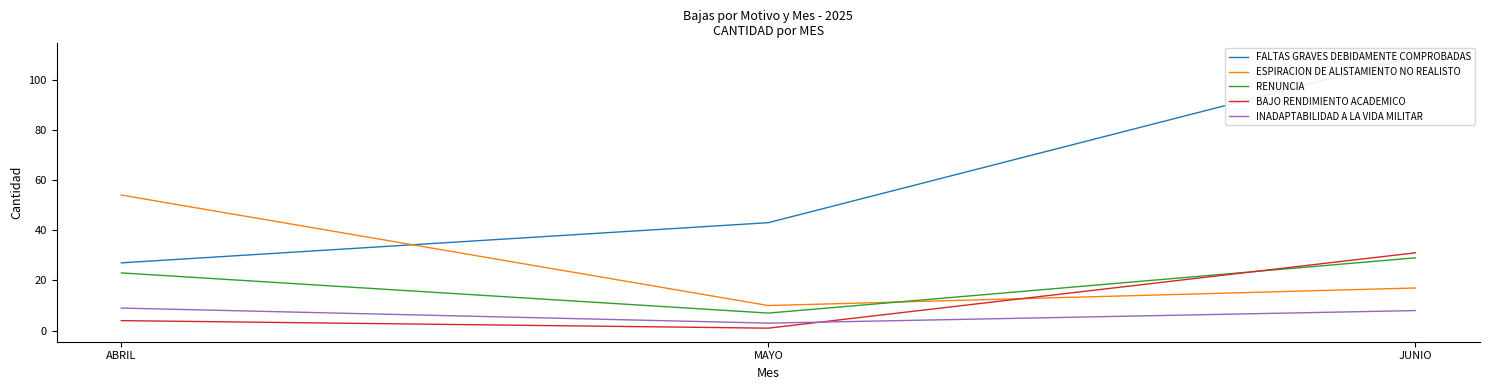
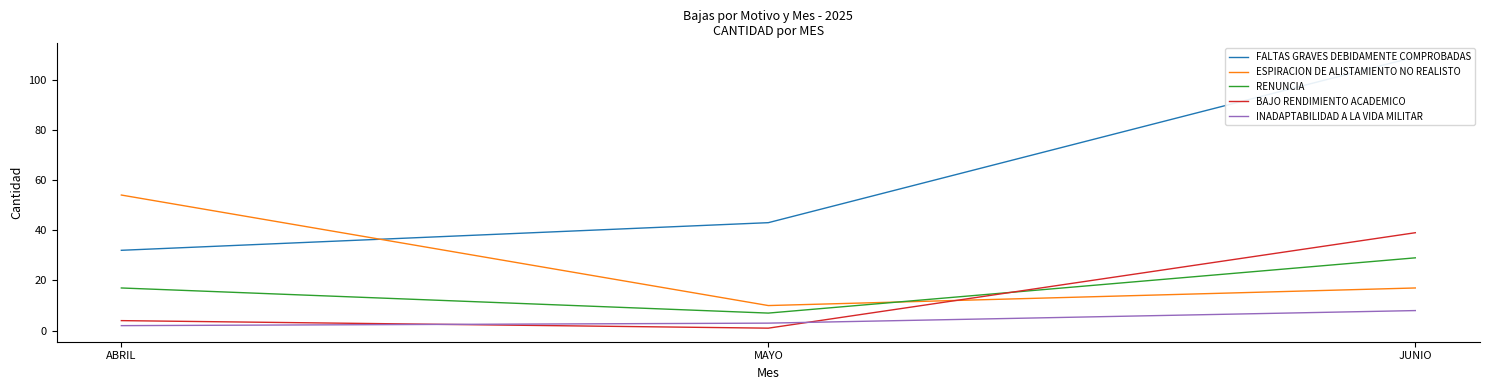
FALTAS GRAVES DEBIDAMENTE COMPROBADAS, ABRIL: 27 -> 32
RENUNCIA, ABRIL: 23 -> 17
INADAPTABILIDAD A LA VIDA MILITAR, ABRIL: 9 -> 2
BAJO RENDIMIENTO ACADEMICO, JUNIO: 31 -> 39
